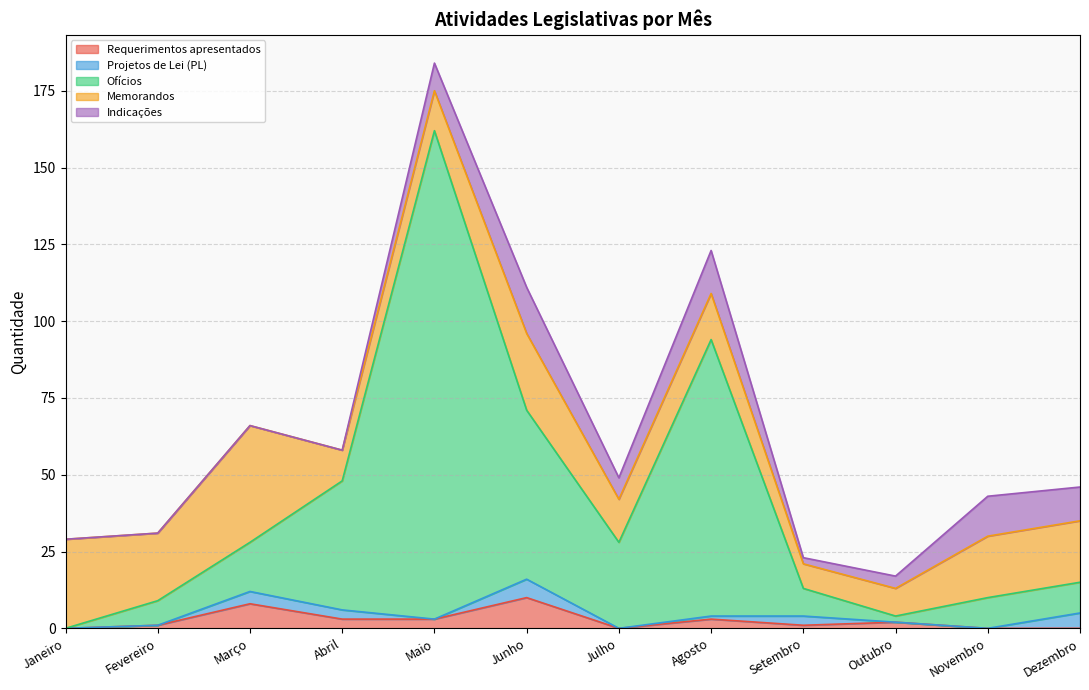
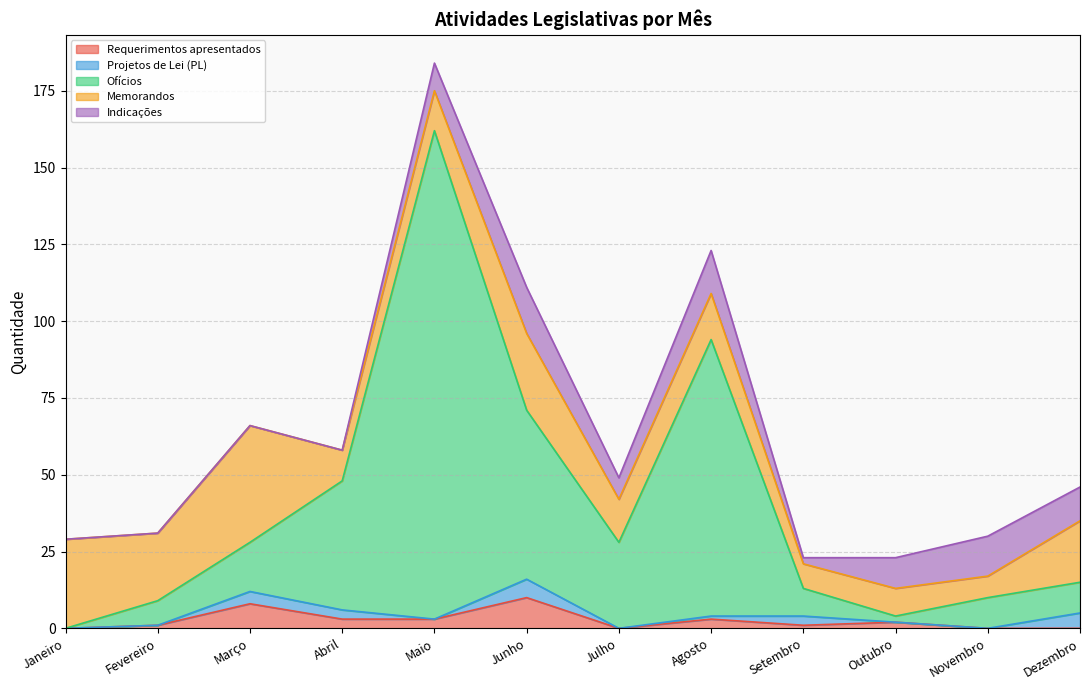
Indicações, Outubro: 4 -> 10
Memorandos, Novembro: 20 -> 7
